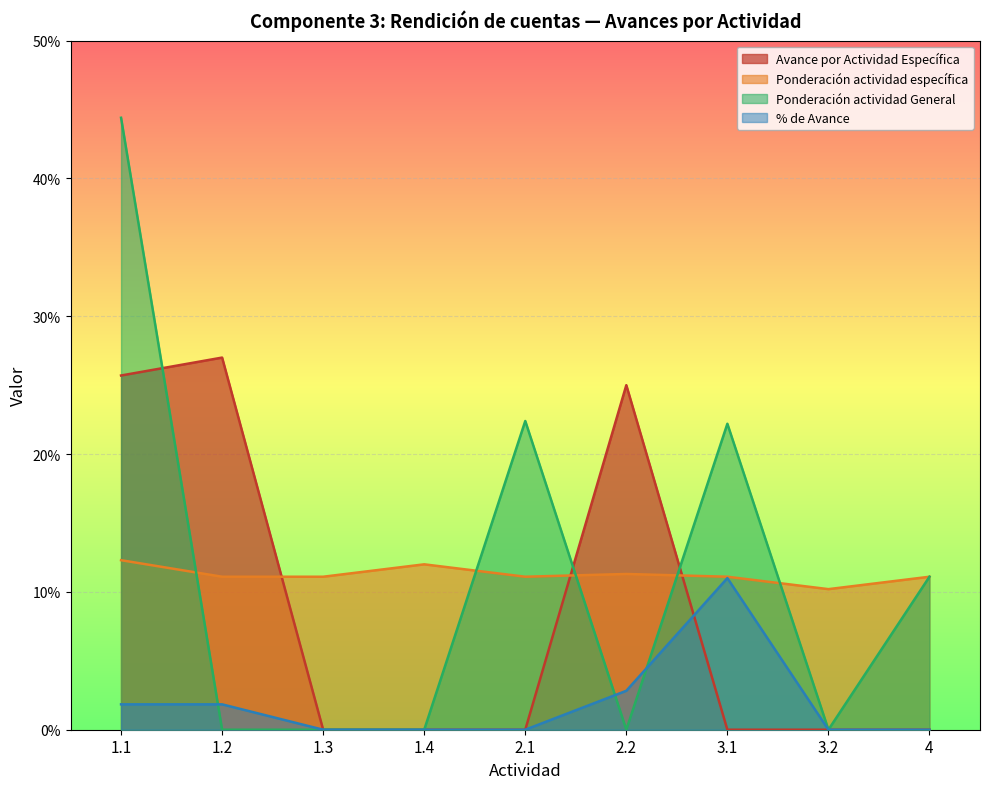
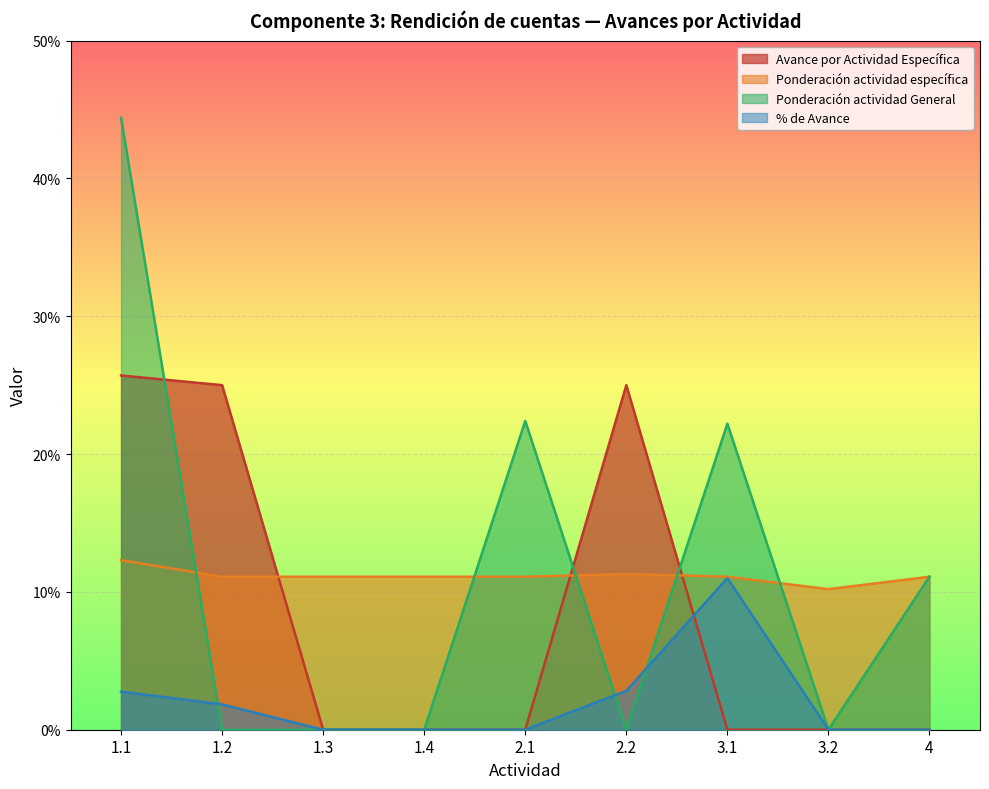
% de Avance, 1.1: 1.8% -> 2.8%
Avance por Actividad Específica, 1.2: 27.0% -> 25.0%
Ponderación actividad específica, 1.4: 12.0% -> 11.1%
